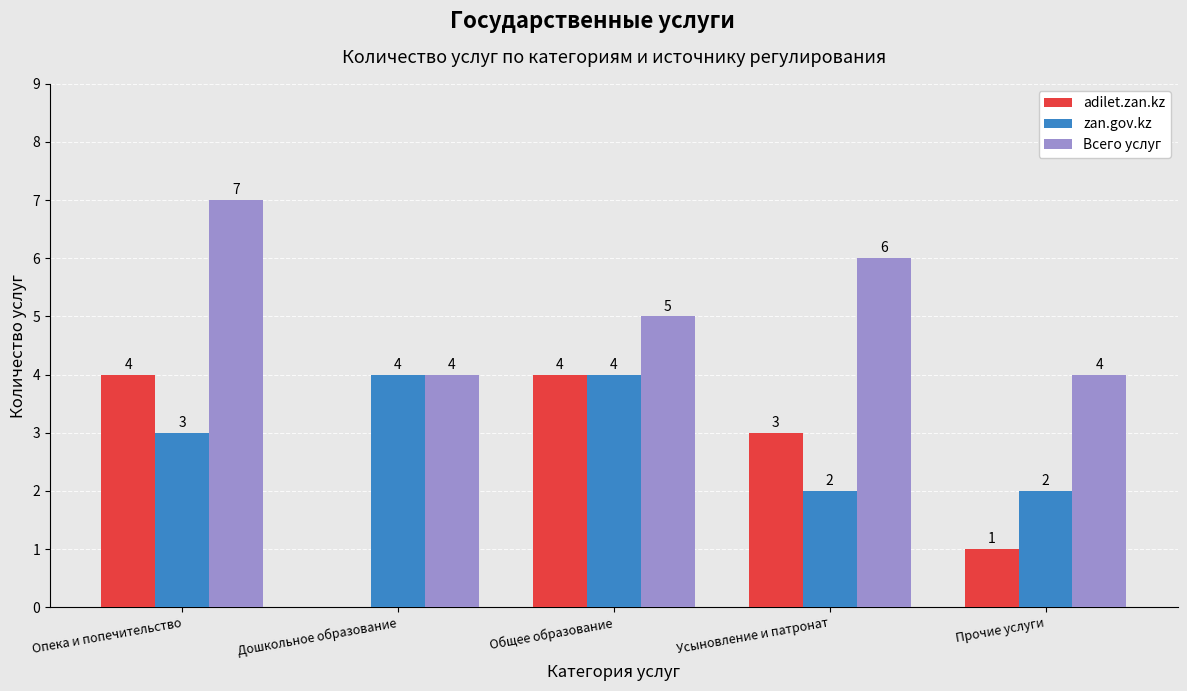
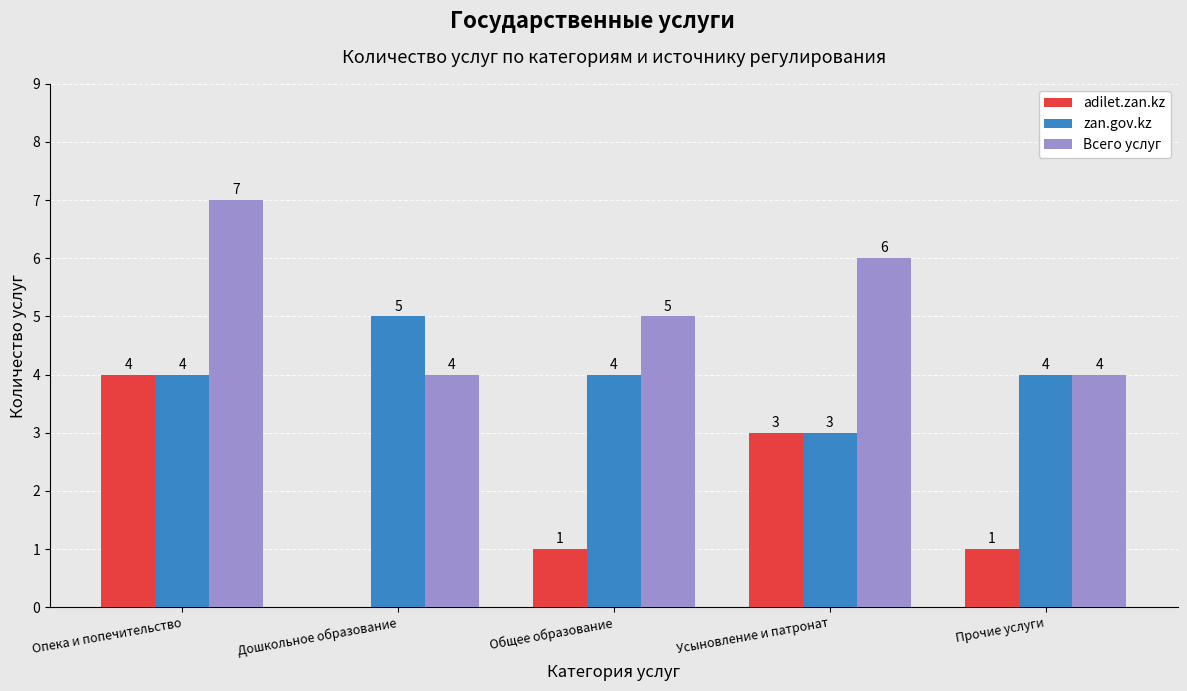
zan.gov.kz, Опека и попечительство: 3 -> 4
zan.gov.kz, Дошкольное образование: 4 -> 5
adilet.zan.kz, Общее образование: 4 -> 1
zan.gov.kz, Усыновление и патронат: 2 -> 3
zan.gov.kz, Прочие услуги: 2 -> 4
